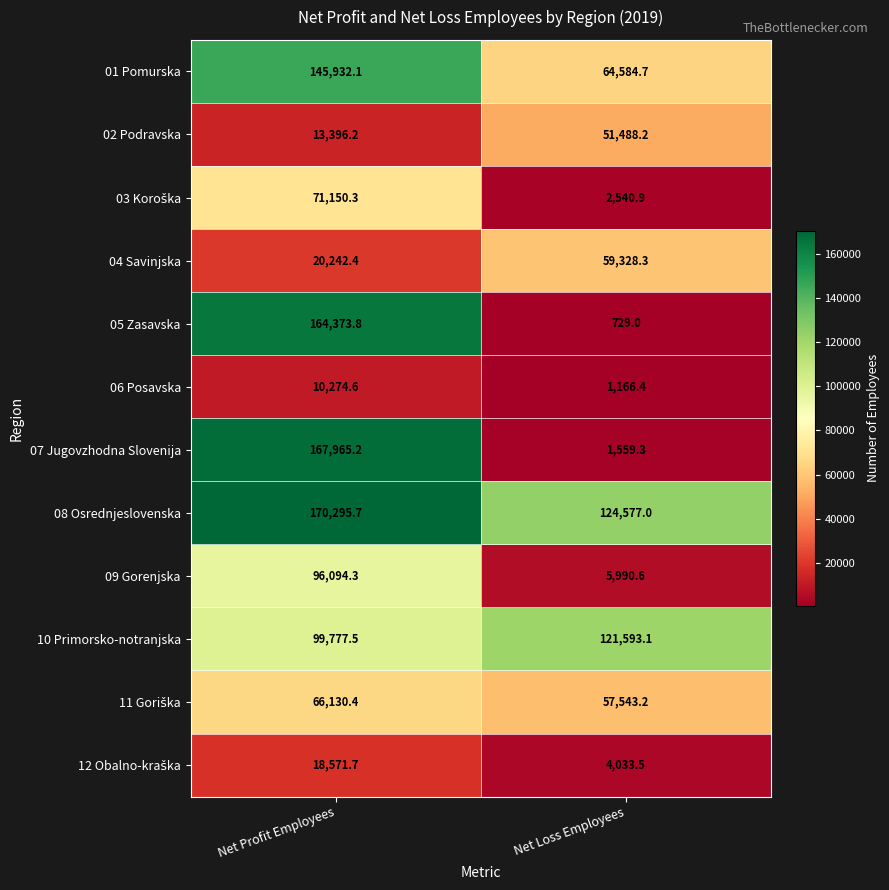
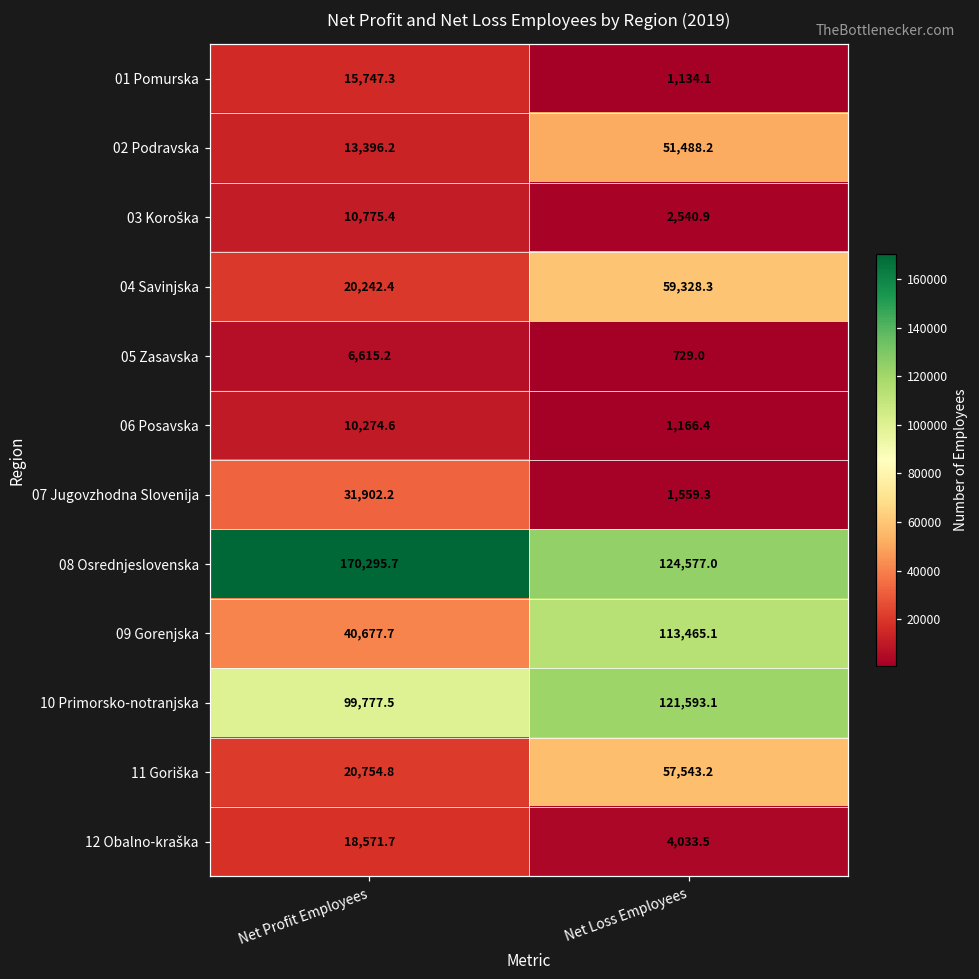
01 Pomurska, Net Profit Employees: 145,932.1 -> 15,747.3
01 Pomurska, Net Loss Employees: 64,584.7 -> 1,134.1
03 Koroška, Net Profit Employees: 71,150.3 -> 10,775.4
05 Zasavska, Net Profit Employees: 164,373.8 -> 6,615.2
07 Jugovzhodna Slovenija, Net Profit Employees: 167,965.2 -> 31,902.2
09 Gorenjska, Net Profit Employees: 96,094.3 -> 40,677.7
09 Gorenjska, Net Loss Employees: 5,990.6 -> 113,465.1
11 Goriška, Net Profit Employees: 66,130.4 -> 20,754.8
